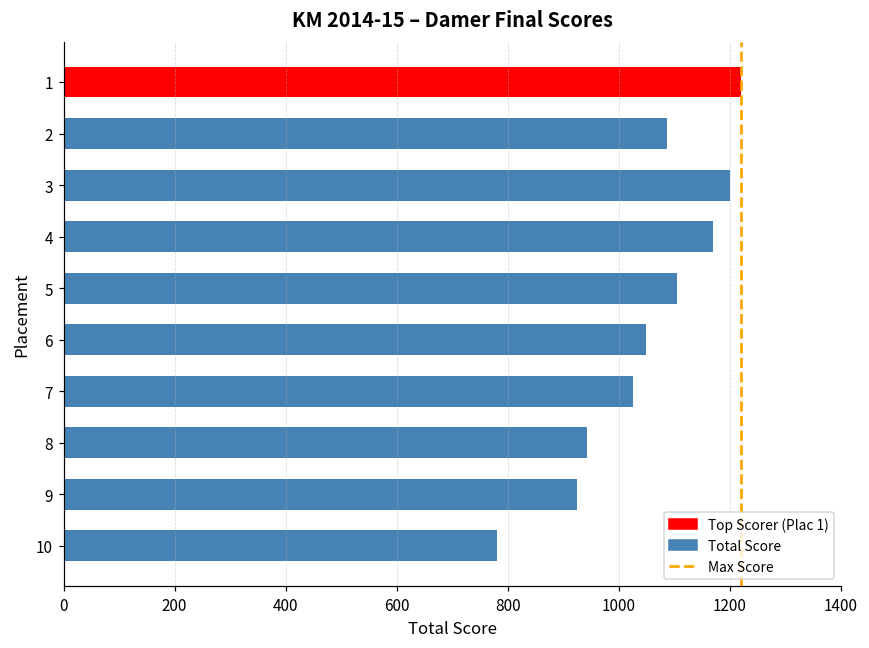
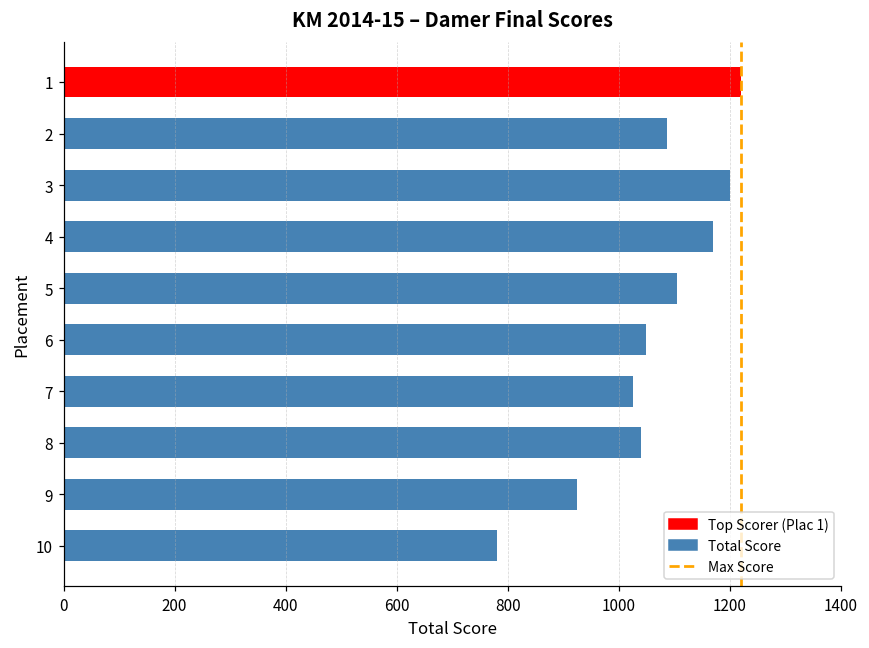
8: 940 -> 1040
